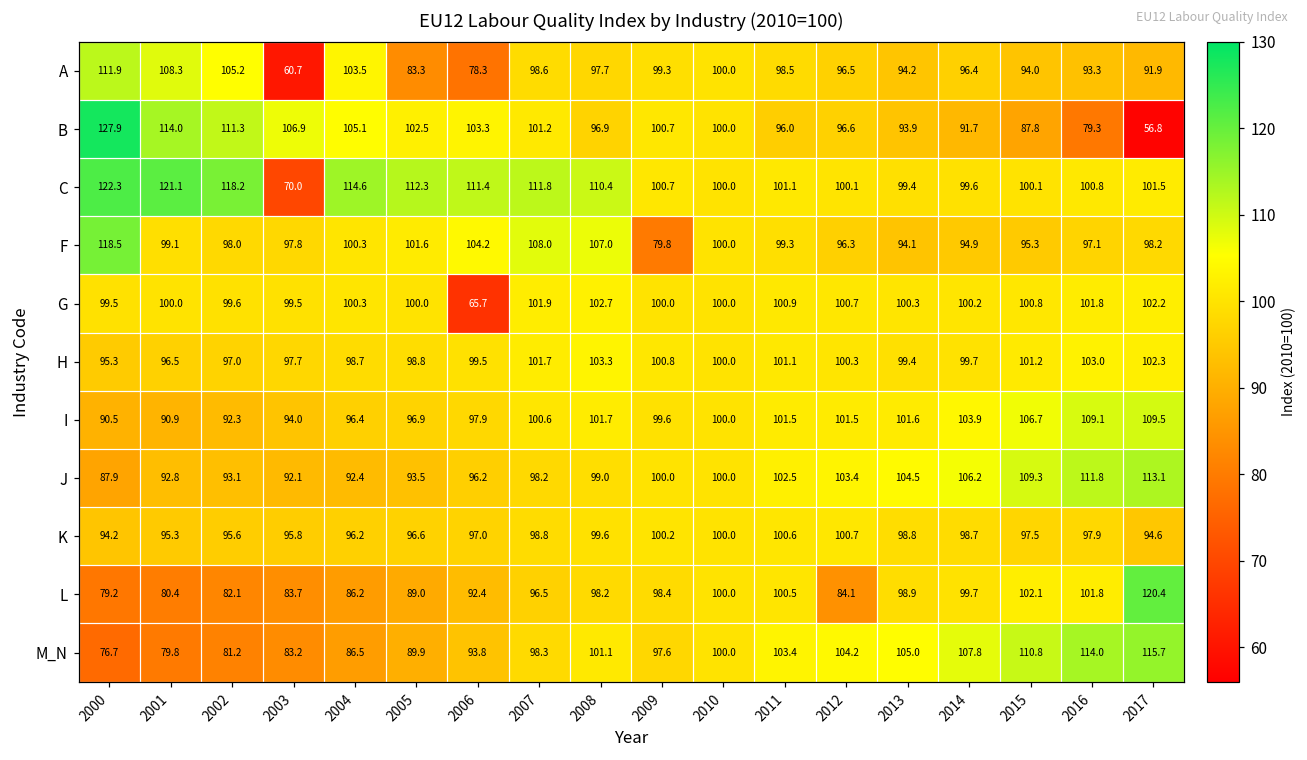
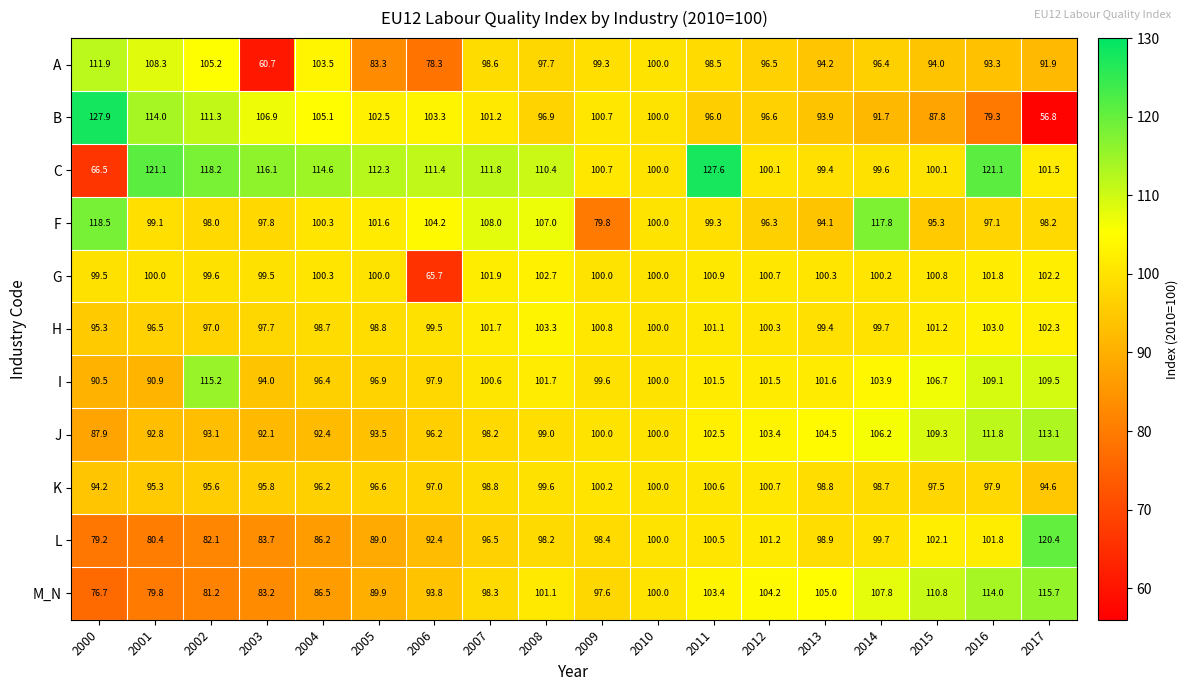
C, 2000: 122.3 -> 66.5
C, 2003: 70.0 -> 116.1
C, 2011: 101.1 -> 127.6
C, 2016: 100.8 -> 121.1
F, 2014: 94.9 -> 117.8
I, 2002: 92.3 -> 115.2
L, 2012: 84.1 -> 101.2
